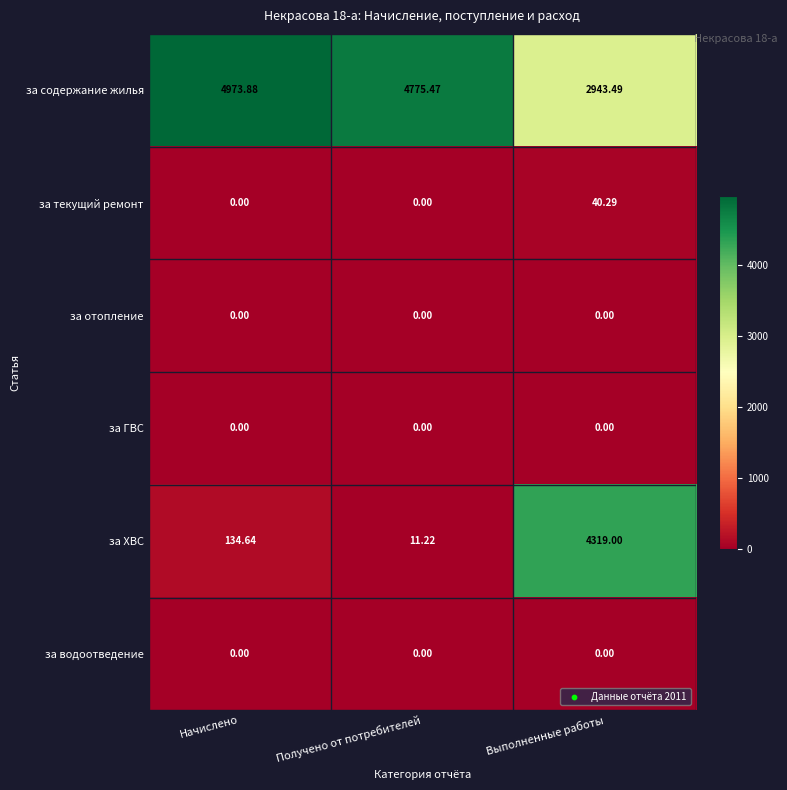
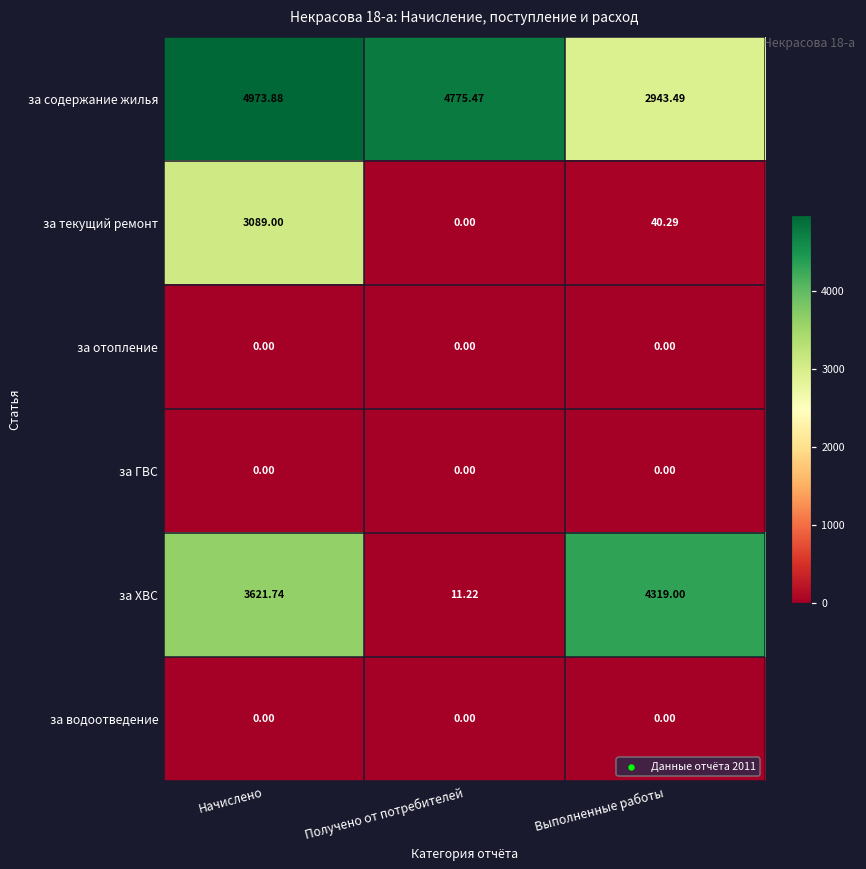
за текущий ремонт, Начислено: 0.00 -> 3089.00
за ХВС, Начислено: 134.64 -> 3621.74
